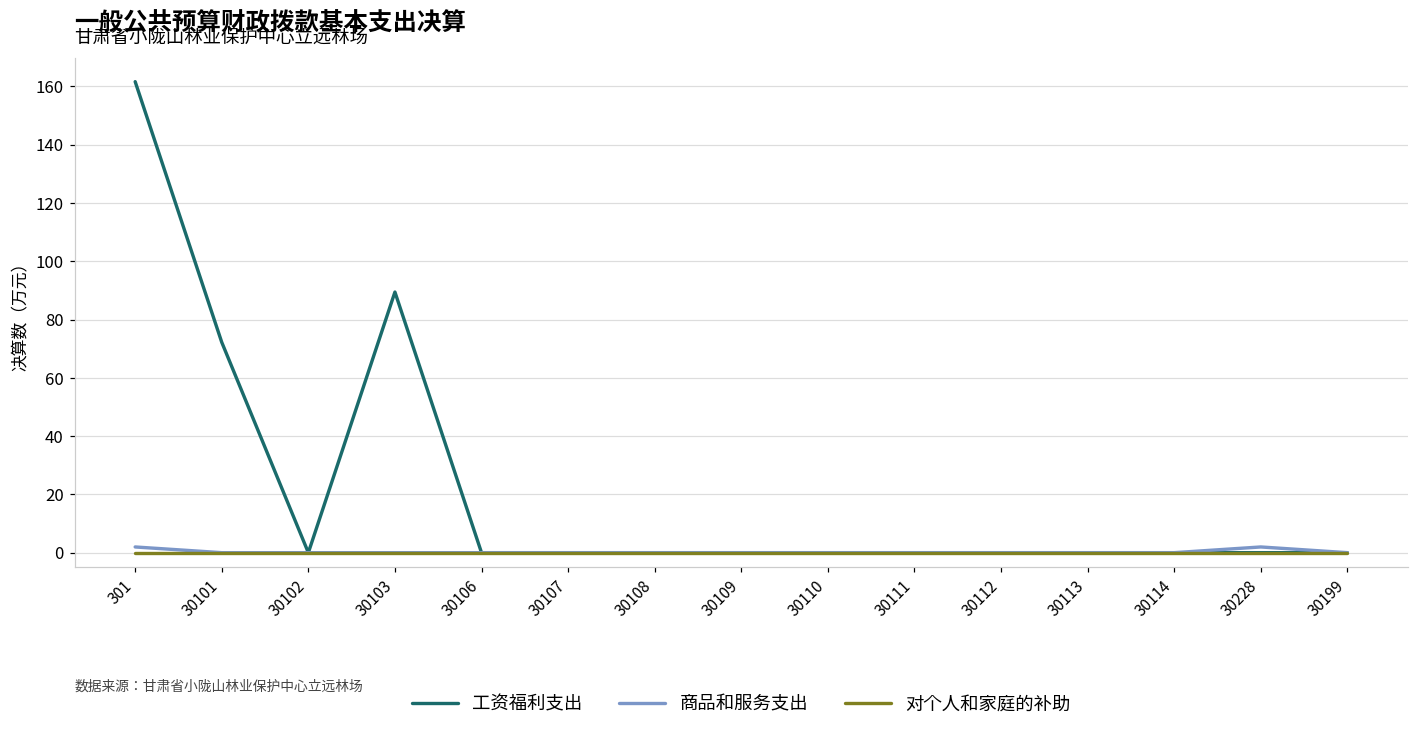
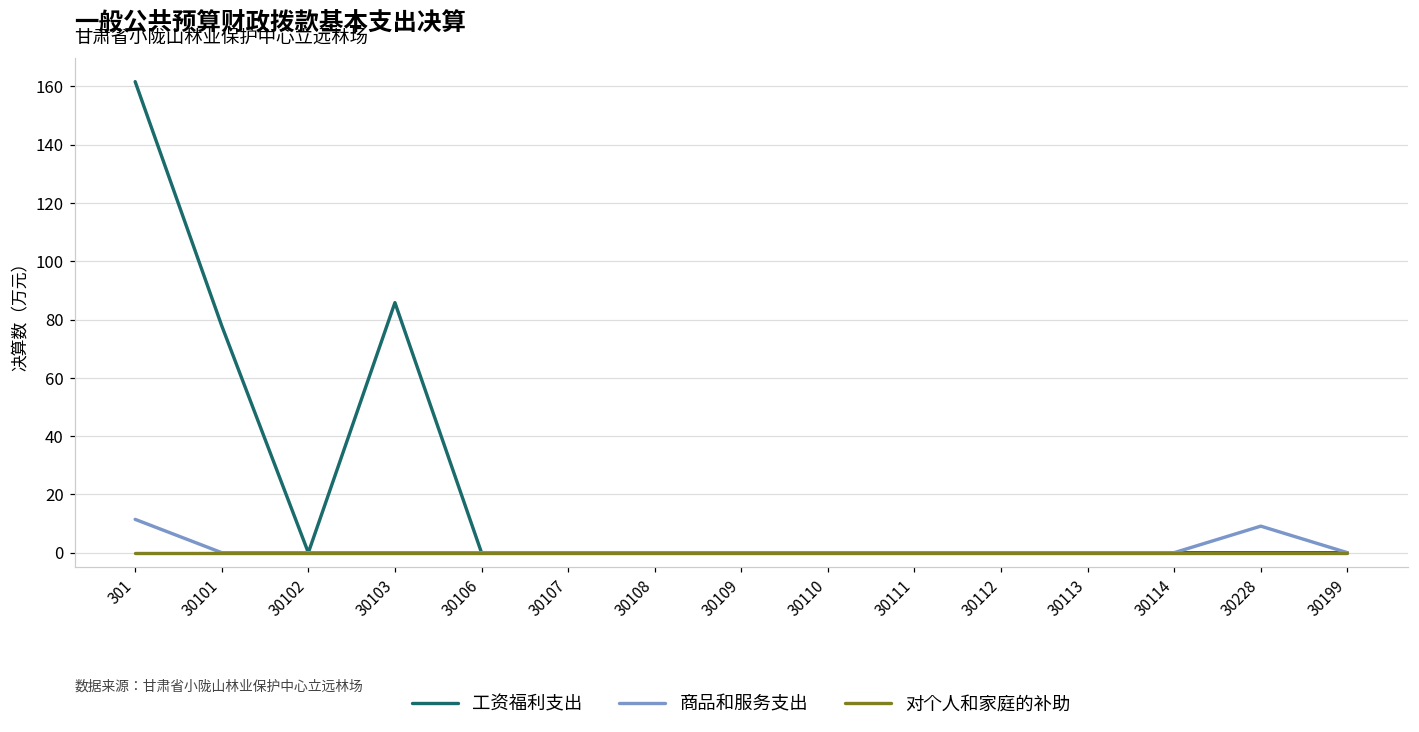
商品和服务支出, 301: 2 -> 11
工资福利支出, 30101: 72 -> 78
工资福利支出, 30103: 89 -> 86
商品和服务支出, 30228: 2 -> 9
